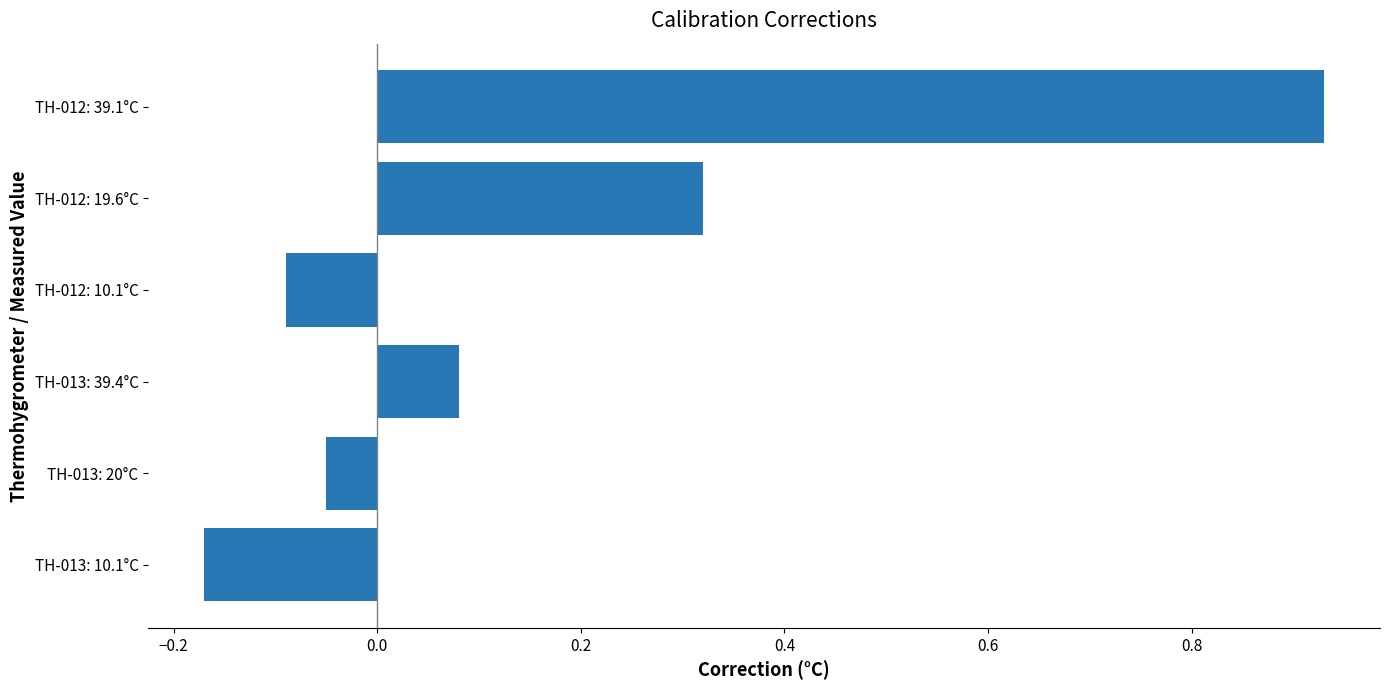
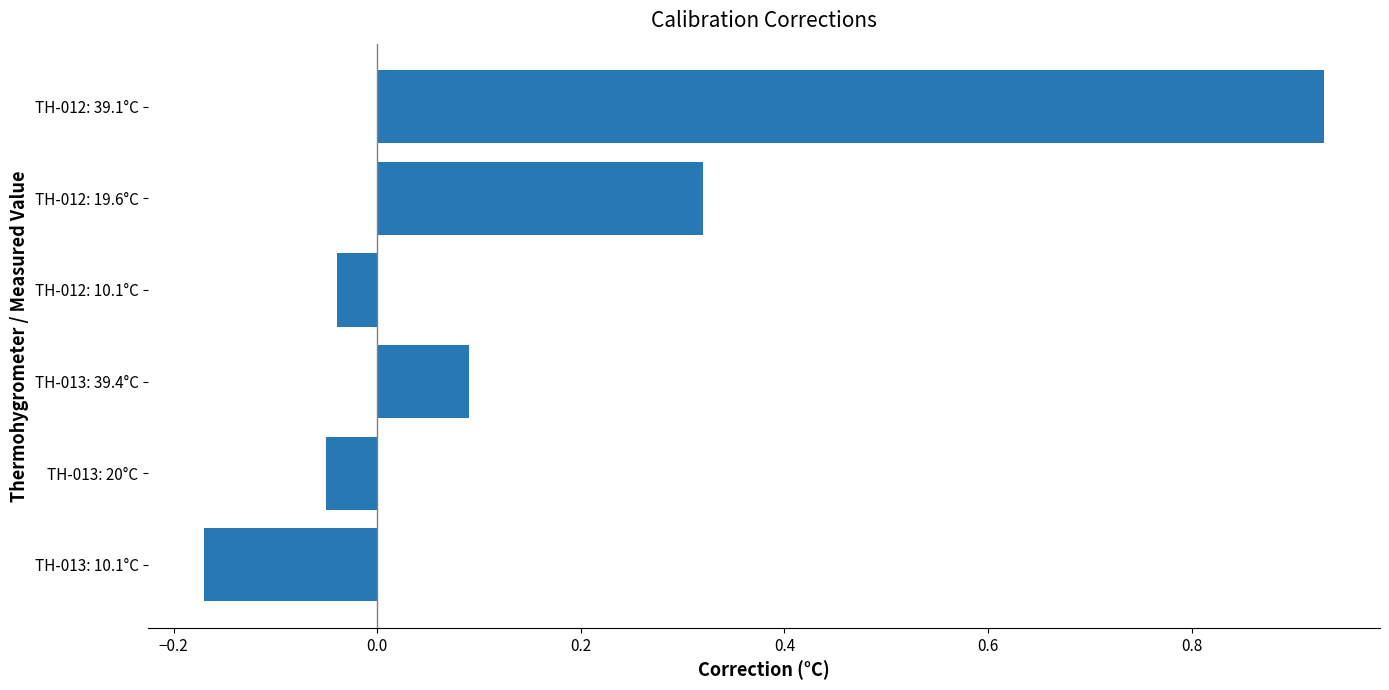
TH-012: 10.1°C: -0.09 -> -0.04
TH-013: 39.4°C: 0.08 -> 0.09
